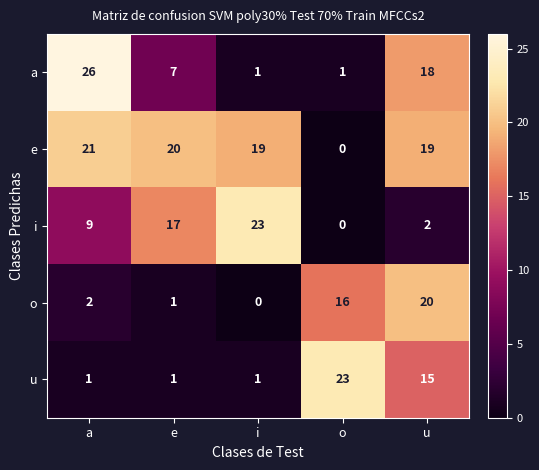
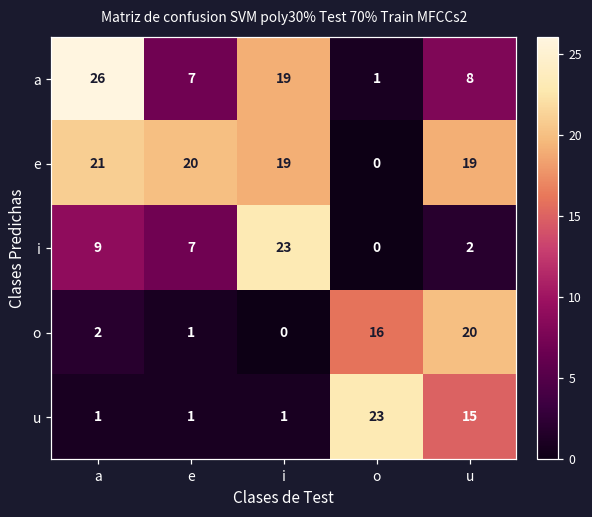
a, i: 1 -> 19
a, u: 18 -> 8
i, e: 17 -> 7
